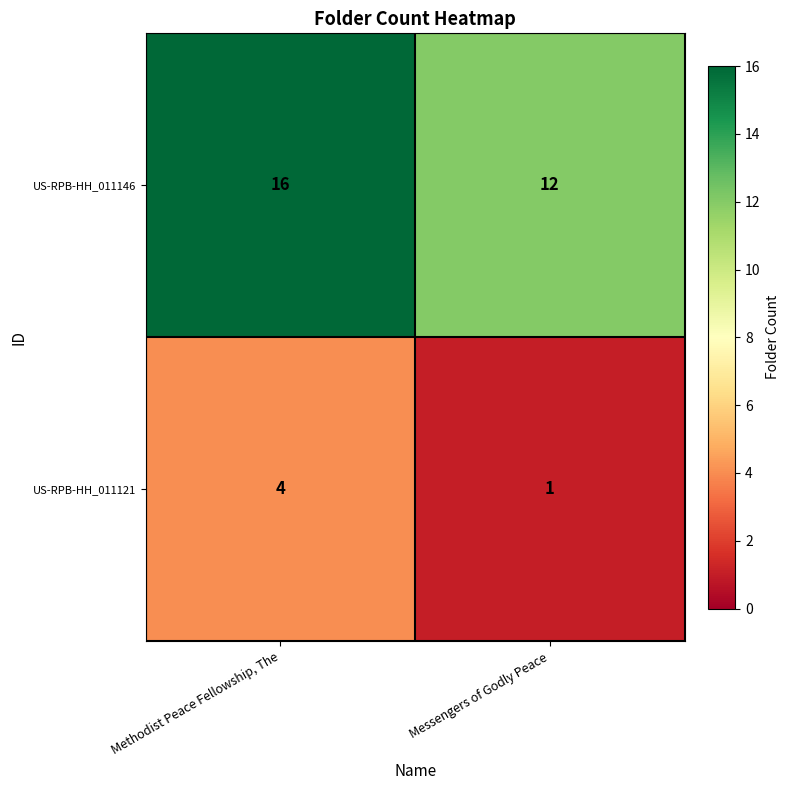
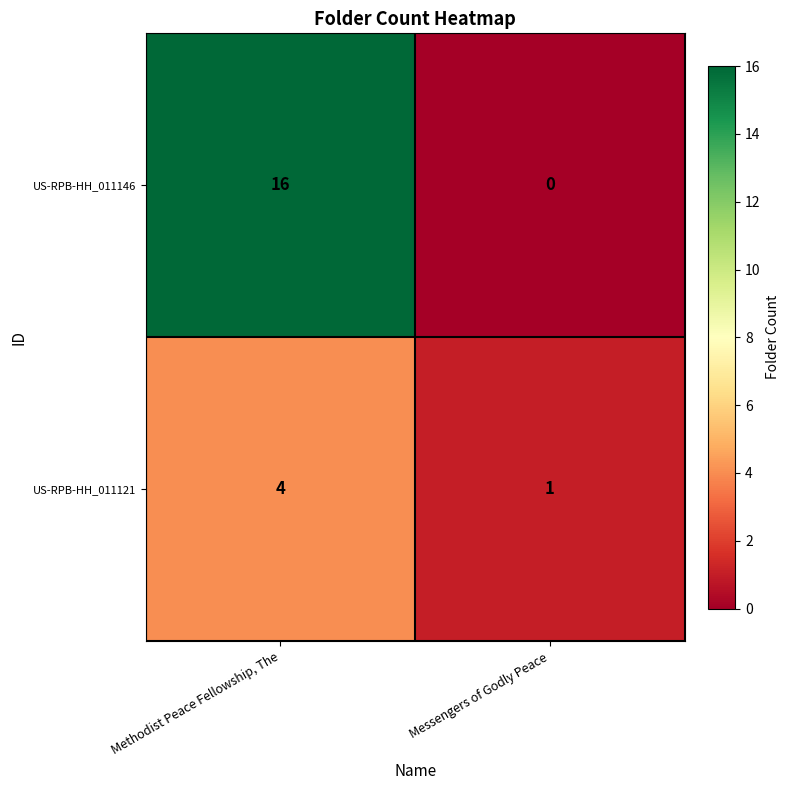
US-RPB-HH_011146, Messengers of Godly Peace: 12 -> 0
